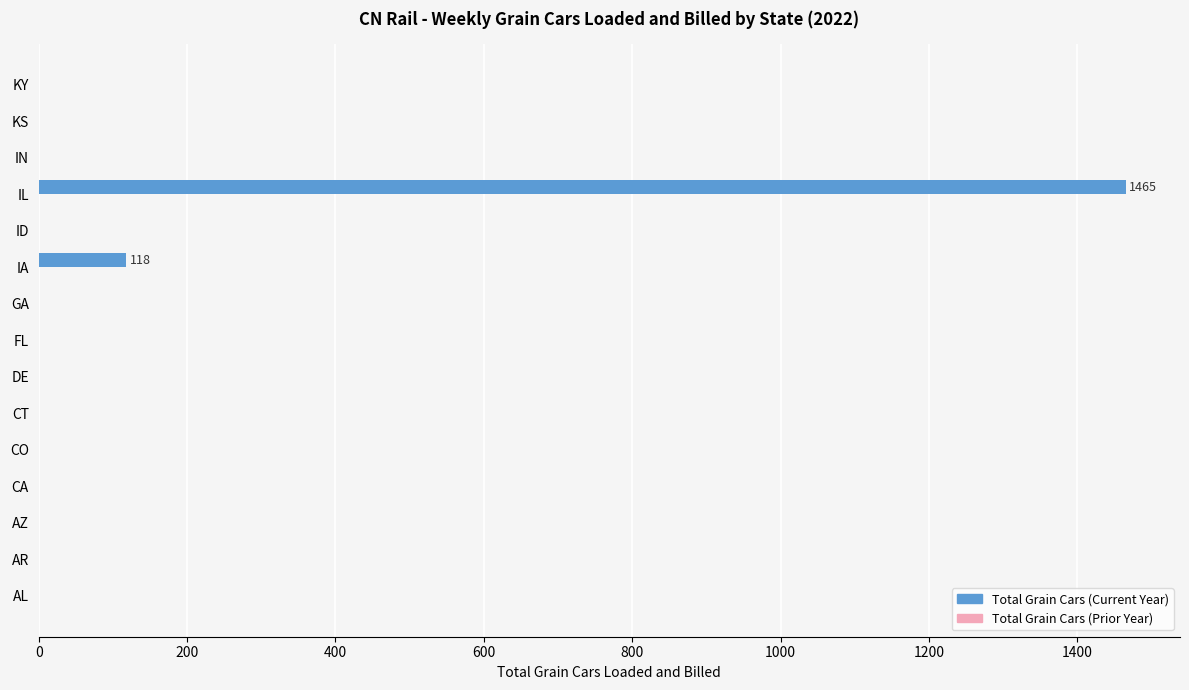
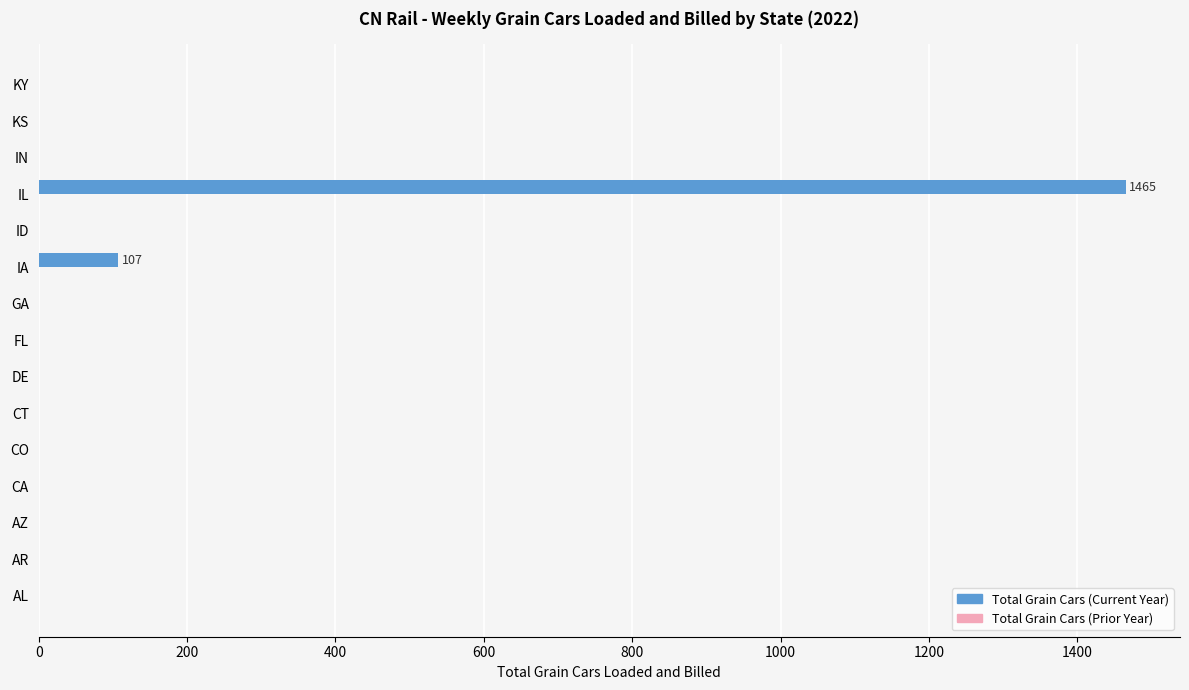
Total Grain Cars (Current Year), IA: 118 -> 107
